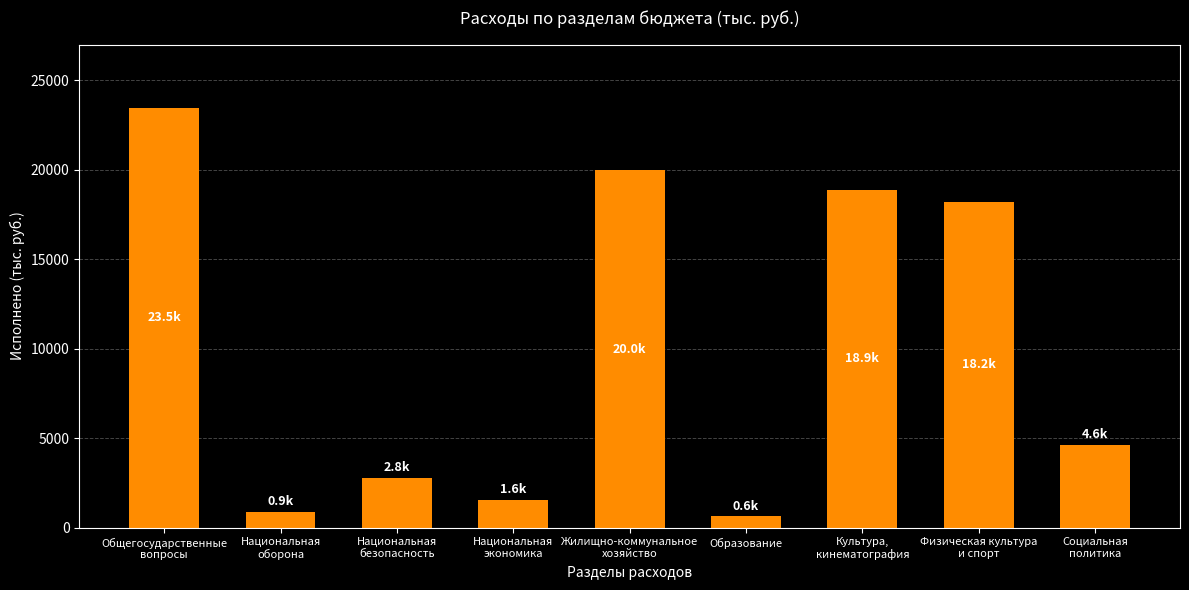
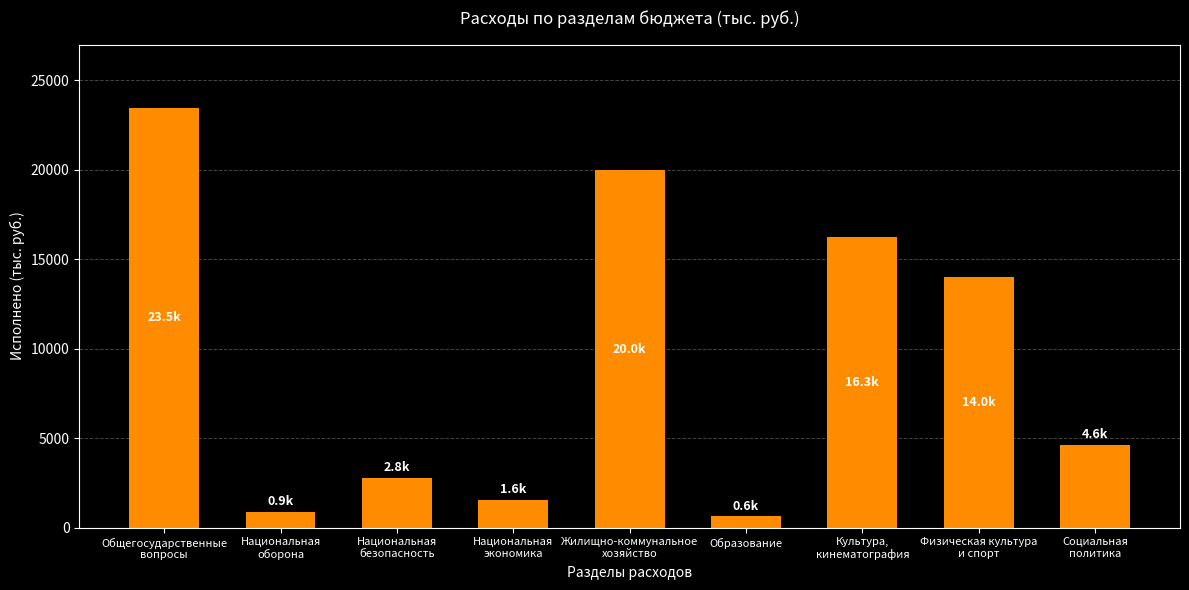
Культура, кинематография: 18.9k -> 16.3k
Физическая культура и спорт: 18.2k -> 14.0k
